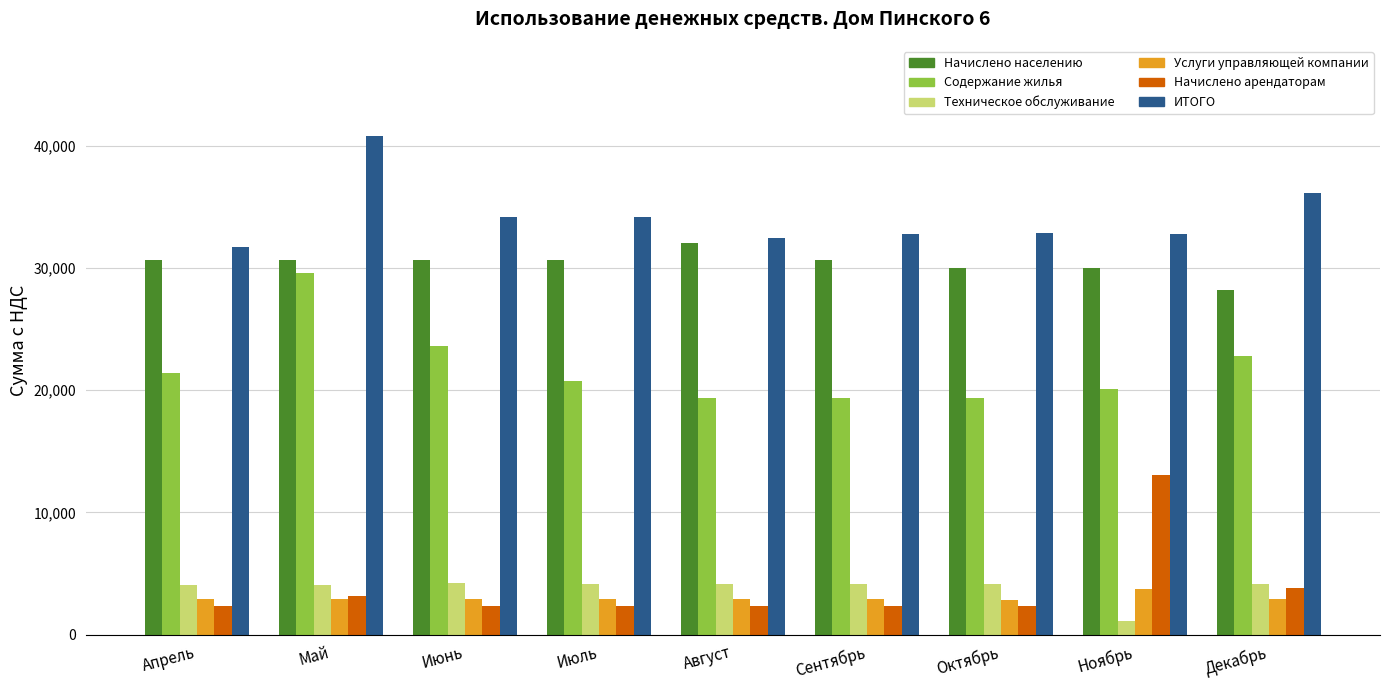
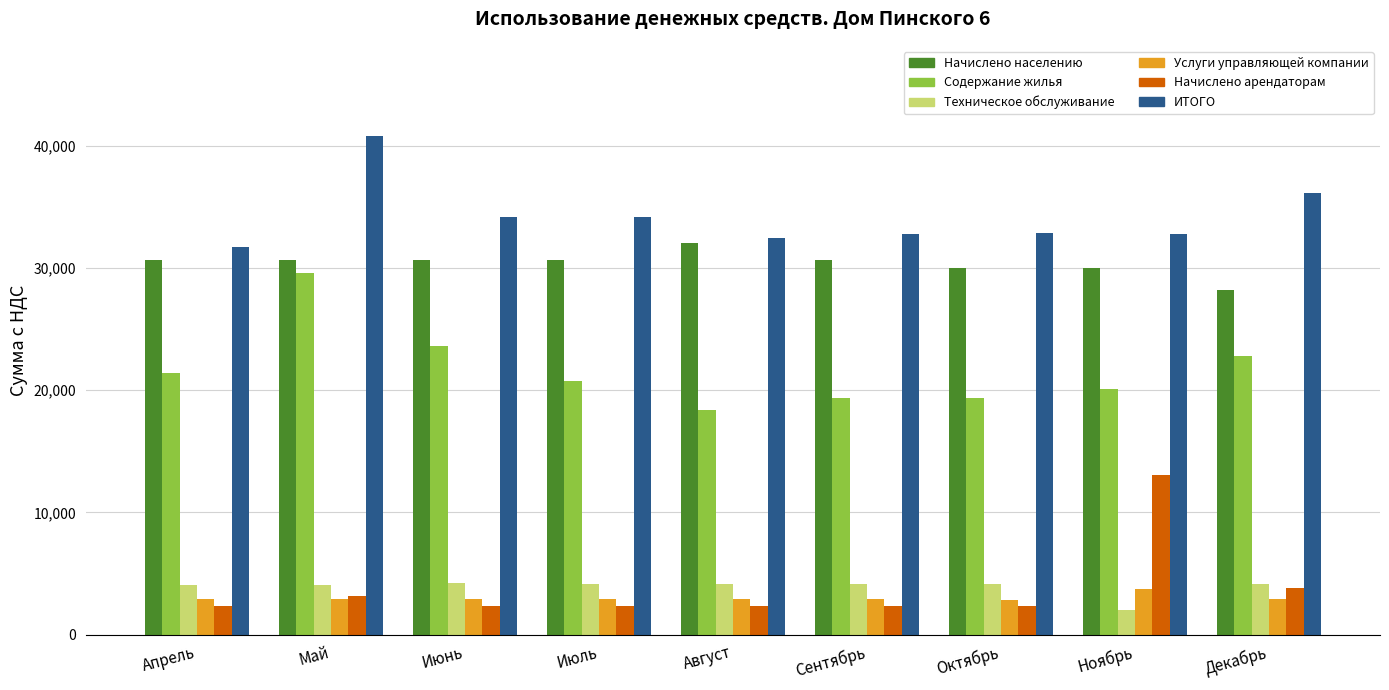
Содержание жилья, Август: 19,400 -> 18,400
Техническое обслуживание, Ноябрь: 1,100 -> 2,000
